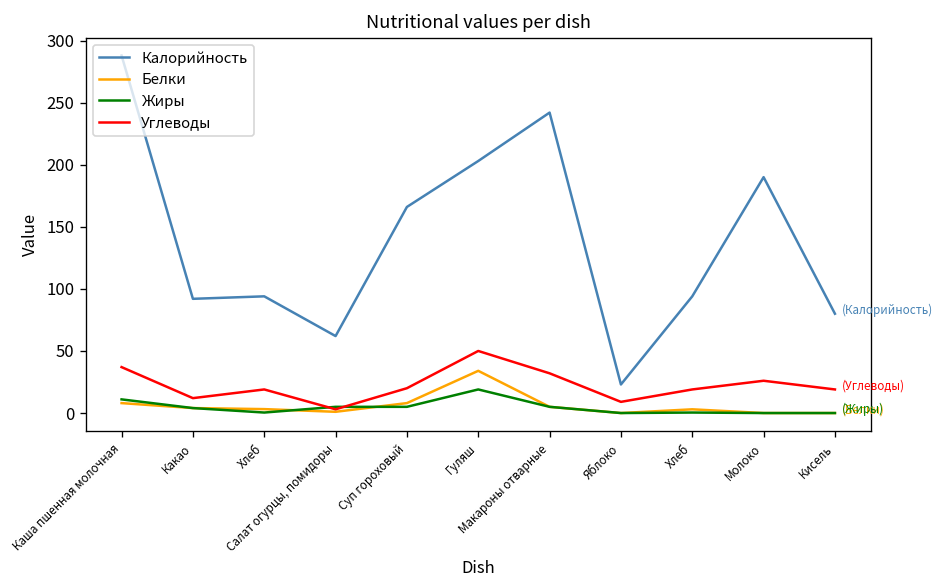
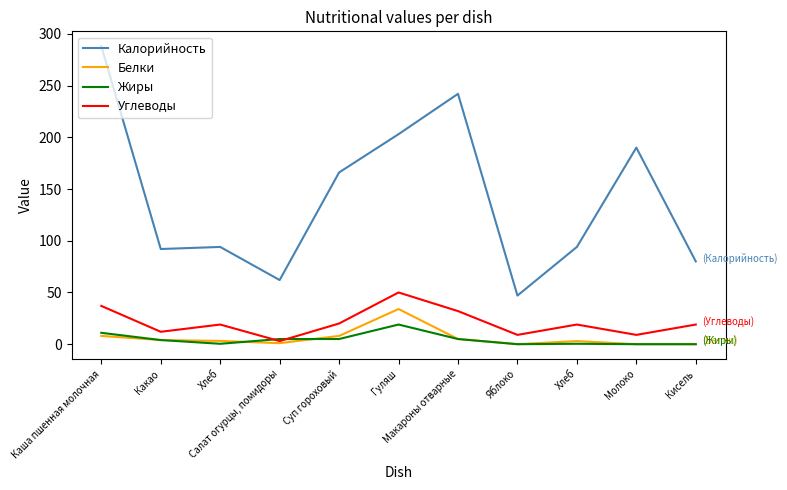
Калорийность, Яблоко: 23 -> 47
Углеводы, Молоко: 26 -> 9
